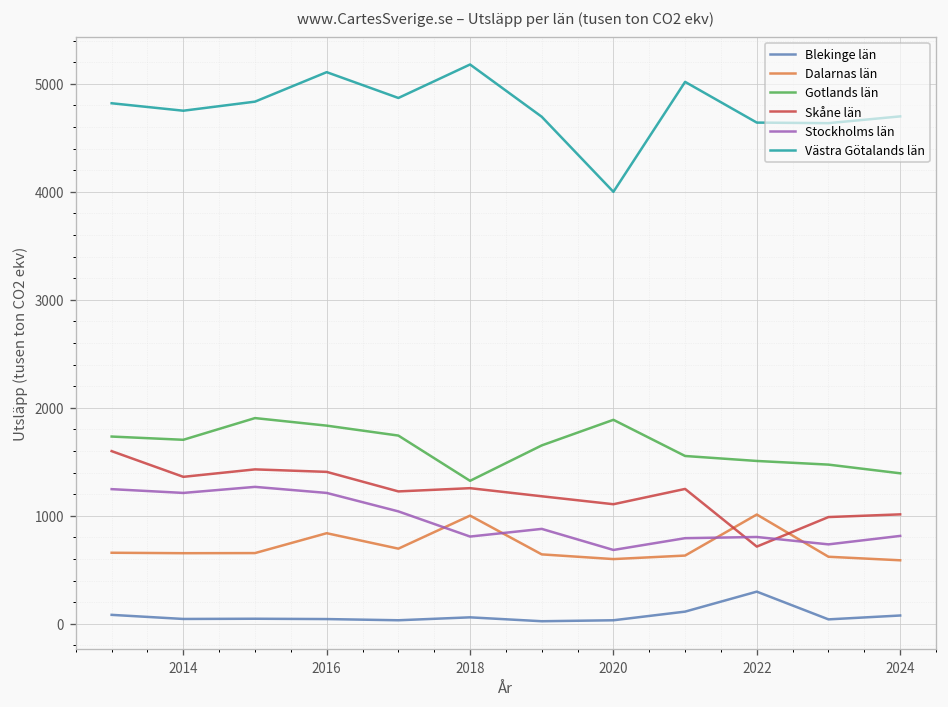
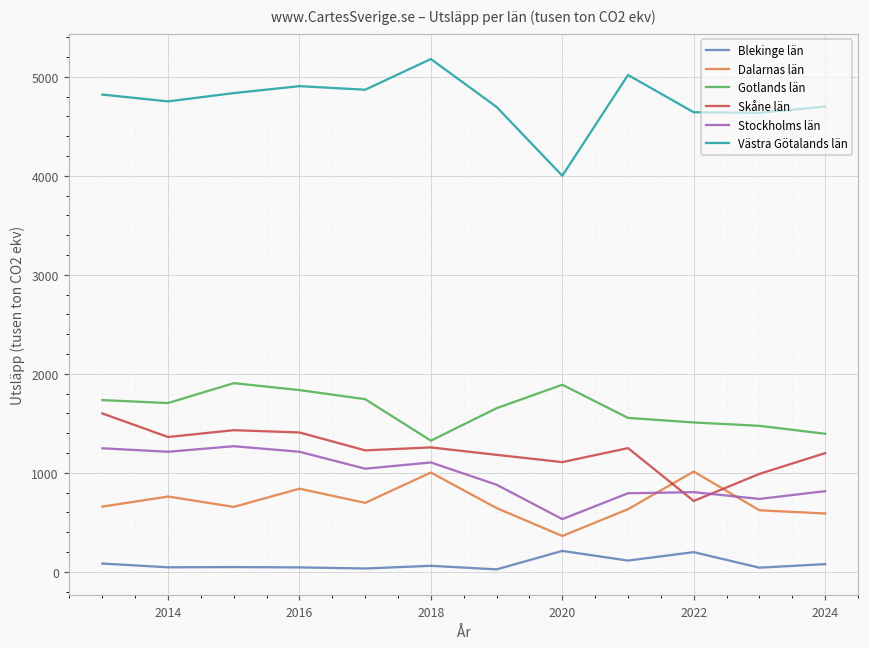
Dalarnas län, 2014: 700 -> 800
Västra Götalands län, 2016: 5100 -> 4900
Stockholms län, 2018: 800 -> 1100
Blekinge län, 2020: 0 -> 200
Dalarnas län, 2020: 600 -> 400
Stockholms län, 2020: 700 -> 500
Blekinge län, 2022: 300 -> 200
Skåne län, 2024: 1000 -> 1200
